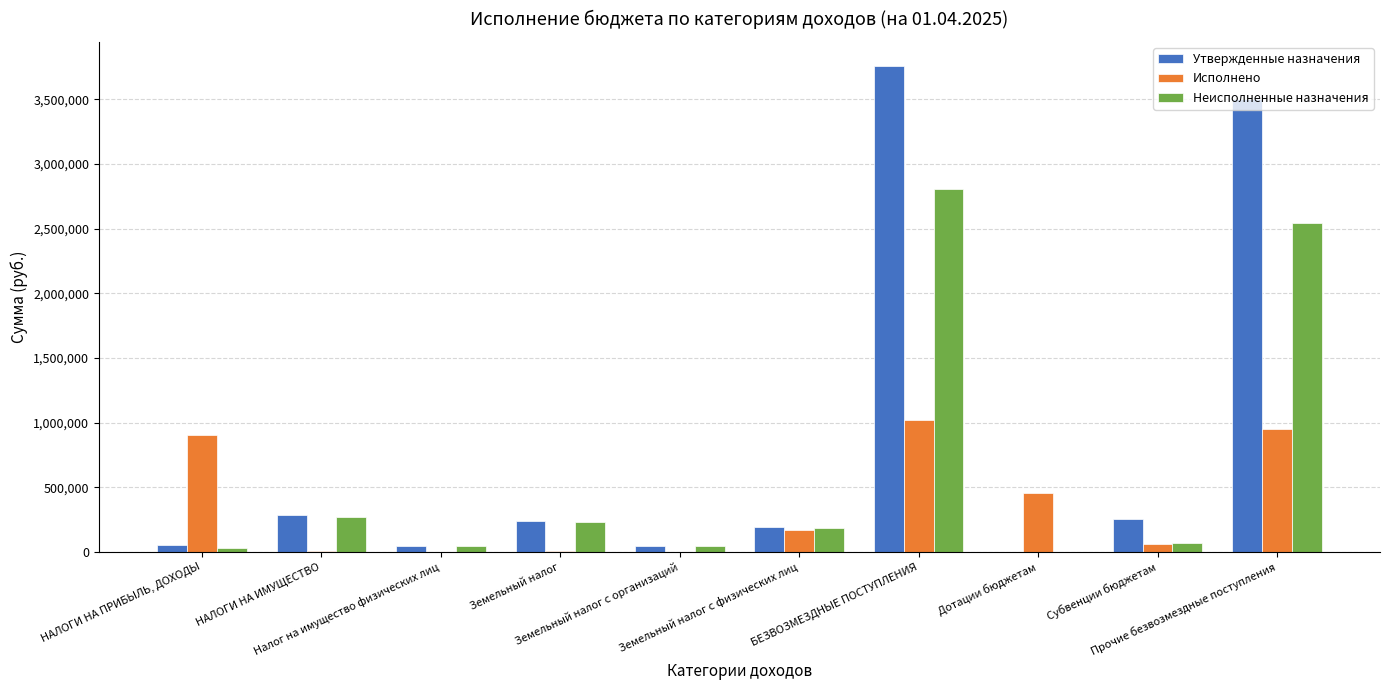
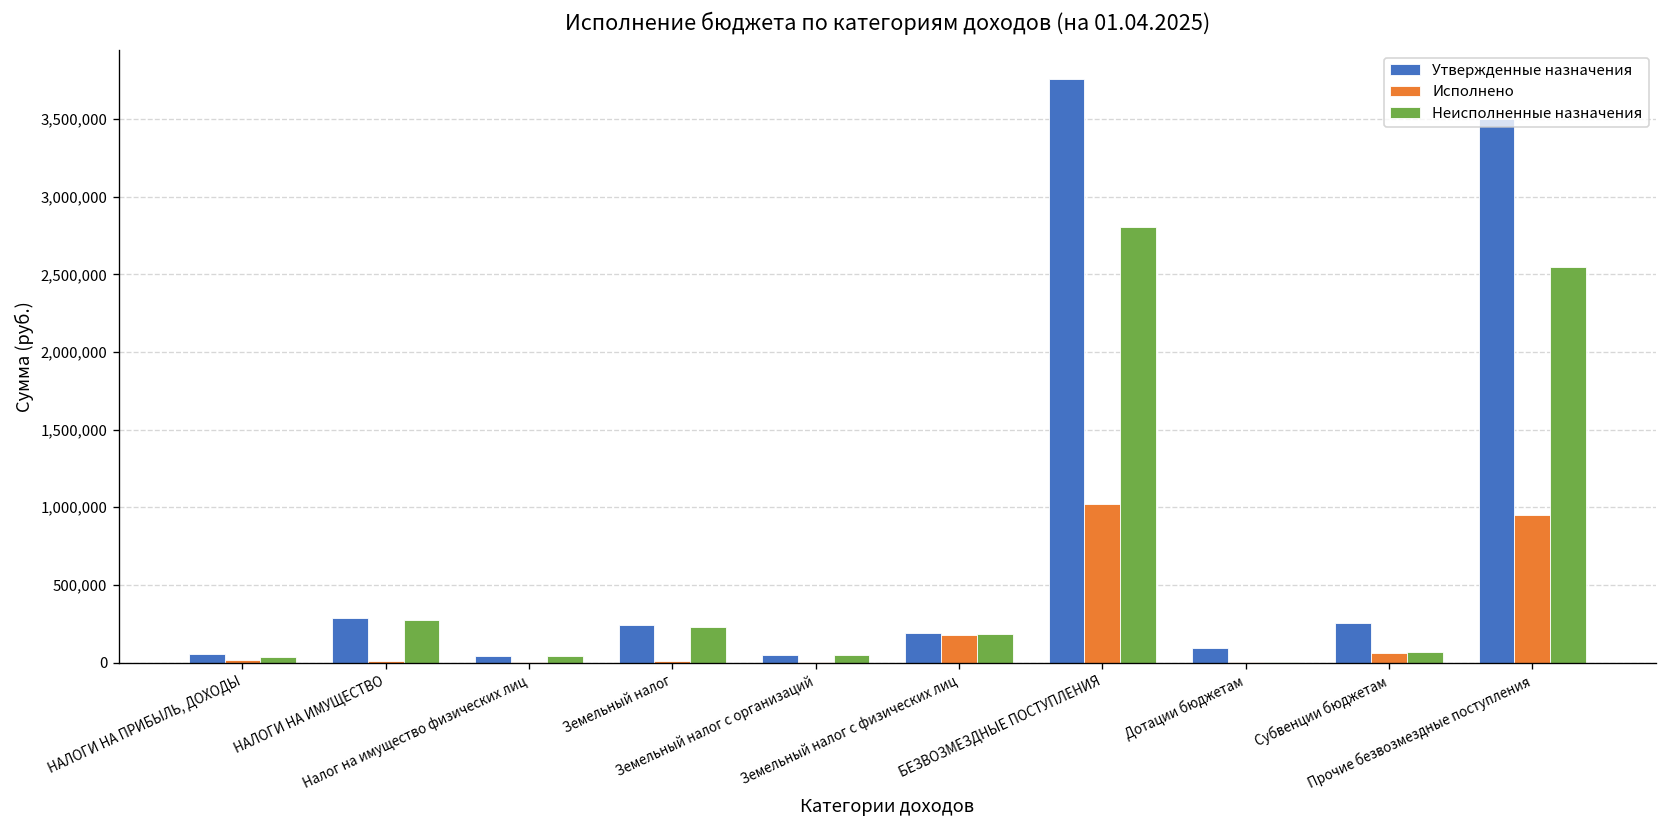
Исполнено, НАЛОГИ НА ПРИБЫЛЬ, ДОХОДЫ: 900,000 -> 20,000
Утвержденные назначения, Дотации бюджетам: 0 -> 90,000
Исполнено, Дотации бюджетам: 460,000 -> 0
